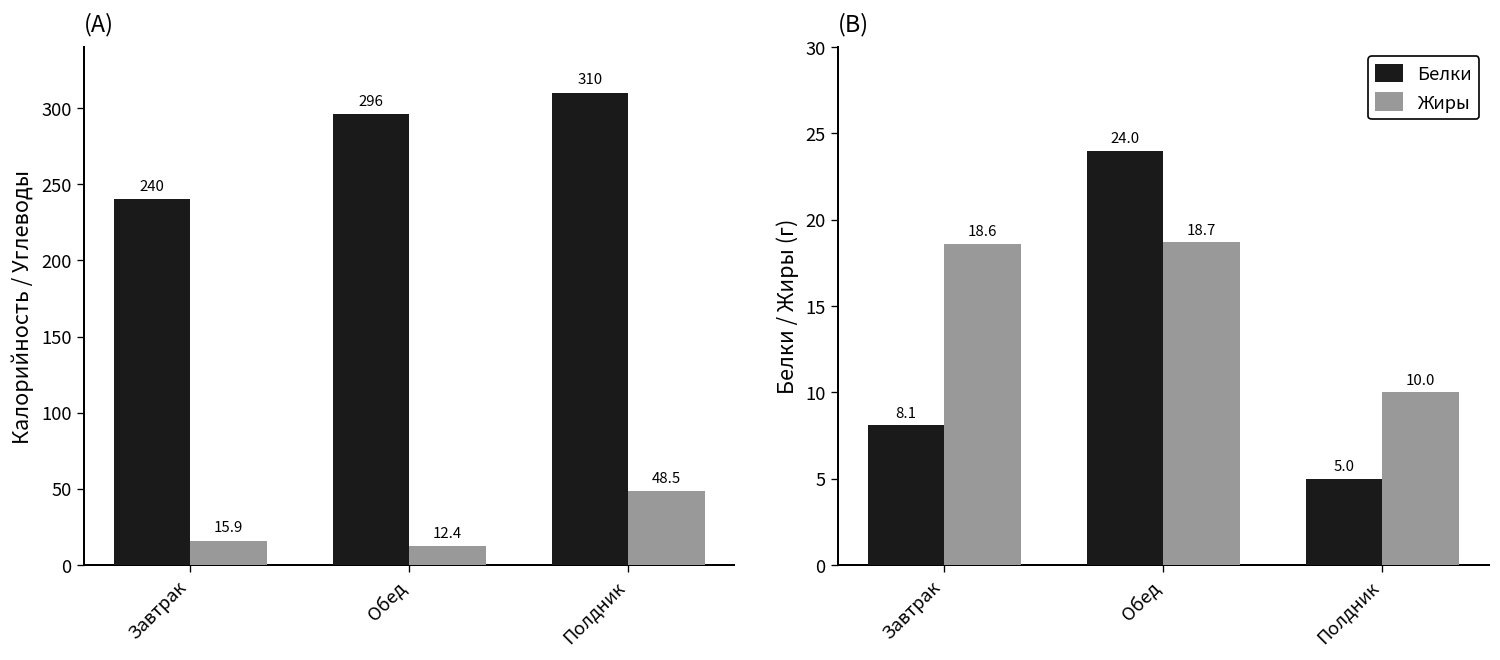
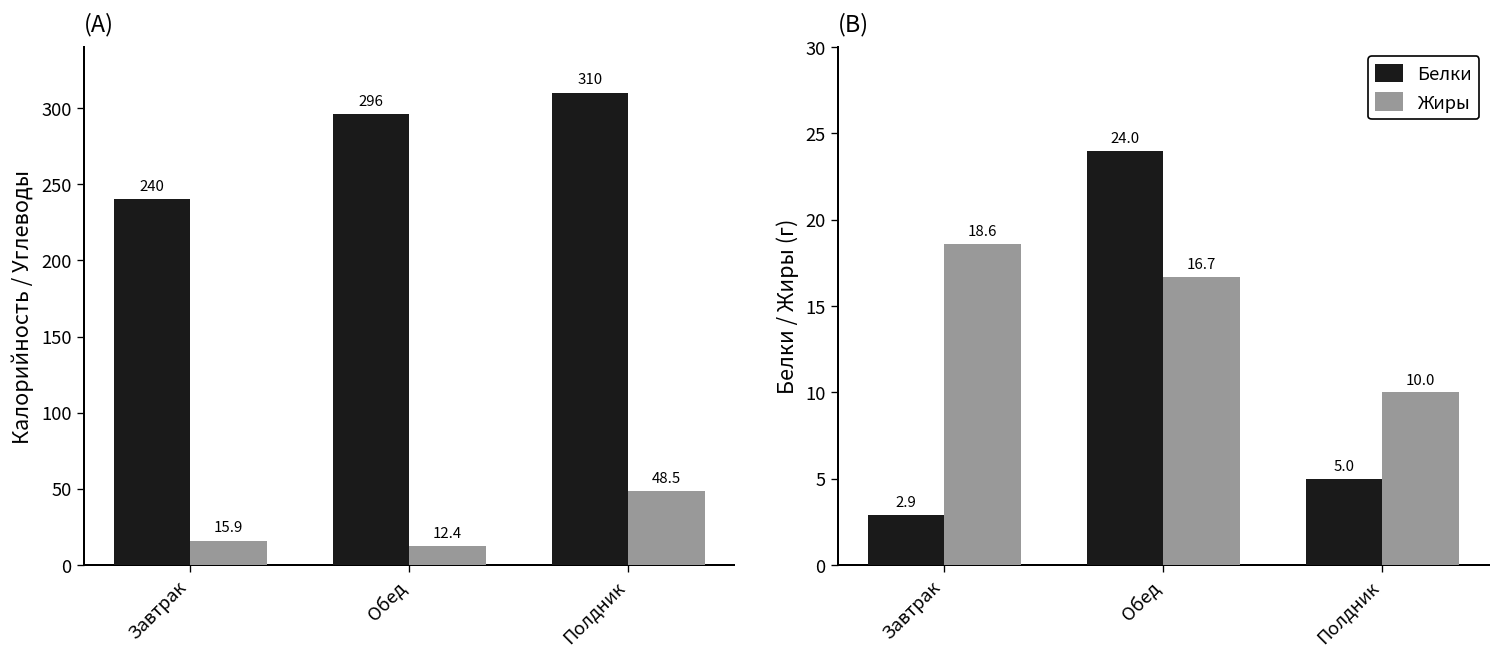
(B), Белки, Завтрак: 8.1 -> 2.9
(B), Жиры, Обед: 18.7 -> 16.7
